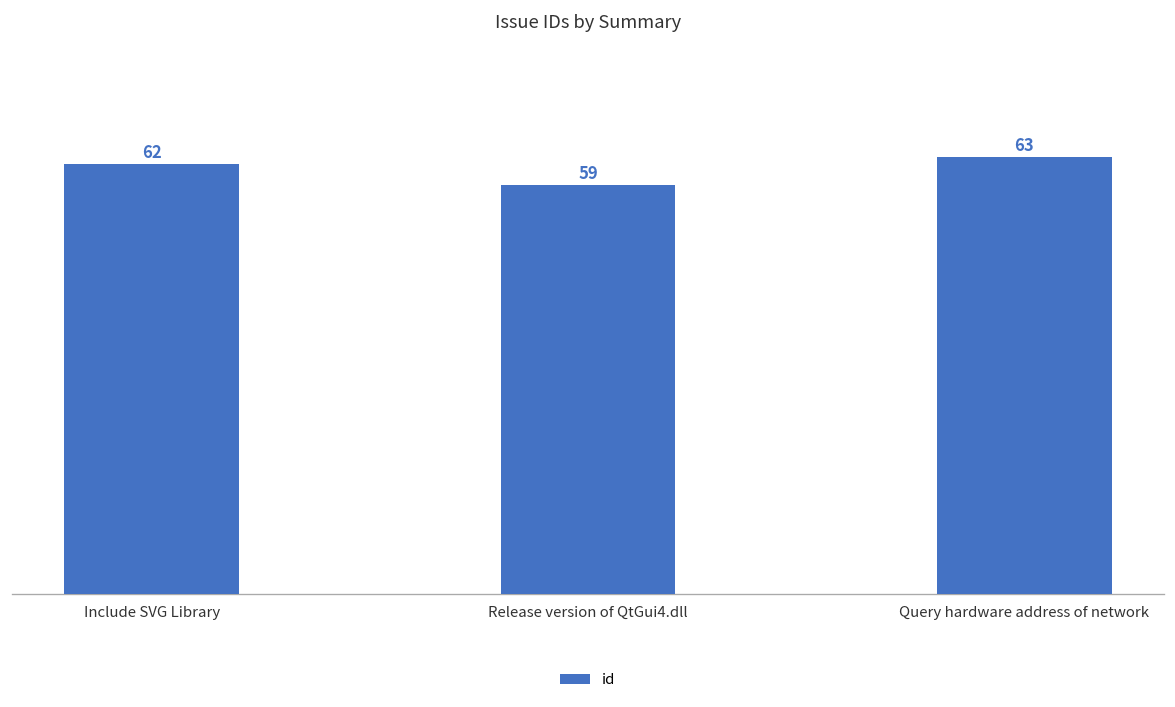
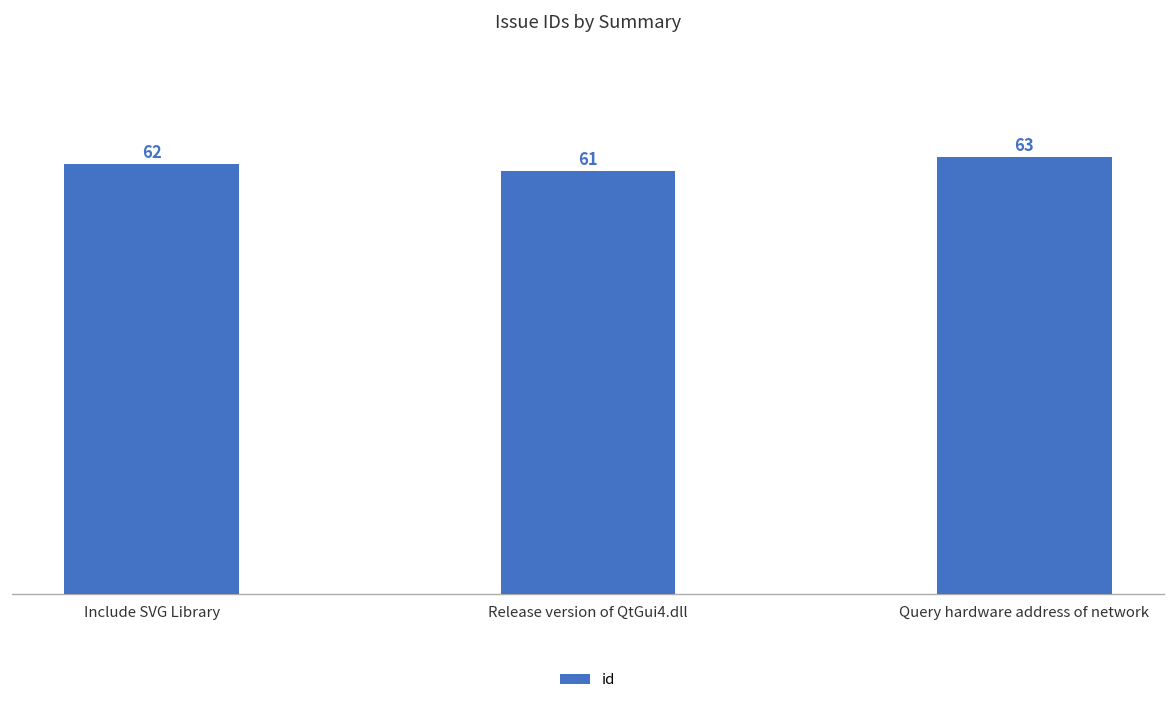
Release version of QtGui4.dll: 59 -> 61
